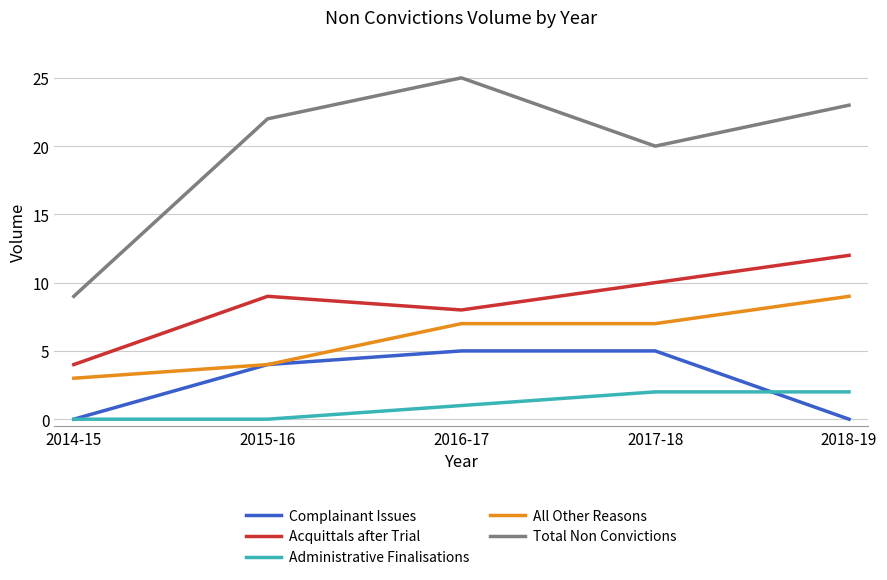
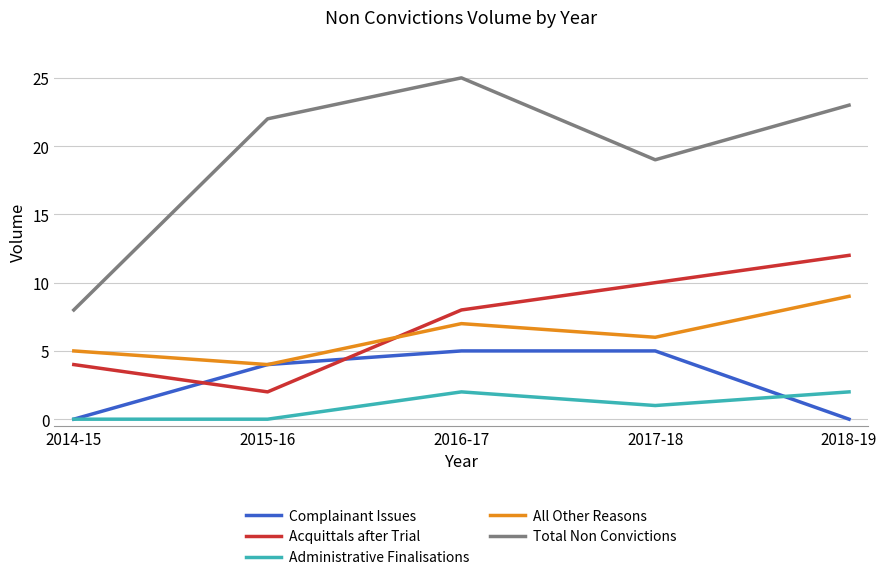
All Other Reasons, 2014-15: 3 -> 5
Total Non Convictions, 2014-15: 9 -> 8
Acquittals after Trial, 2015-16: 9 -> 2
Administrative Finalisations, 2016-17: 1 -> 2
Administrative Finalisations, 2017-18: 2 -> 1
All Other Reasons, 2017-18: 7 -> 6
Total Non Convictions, 2017-18: 20 -> 19
